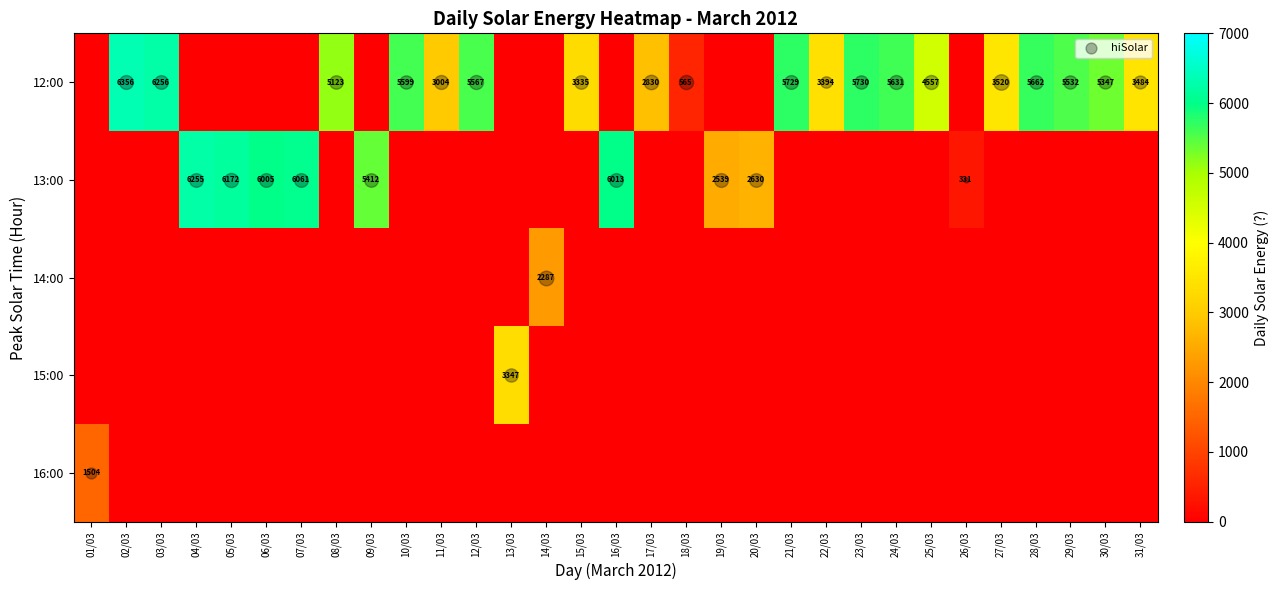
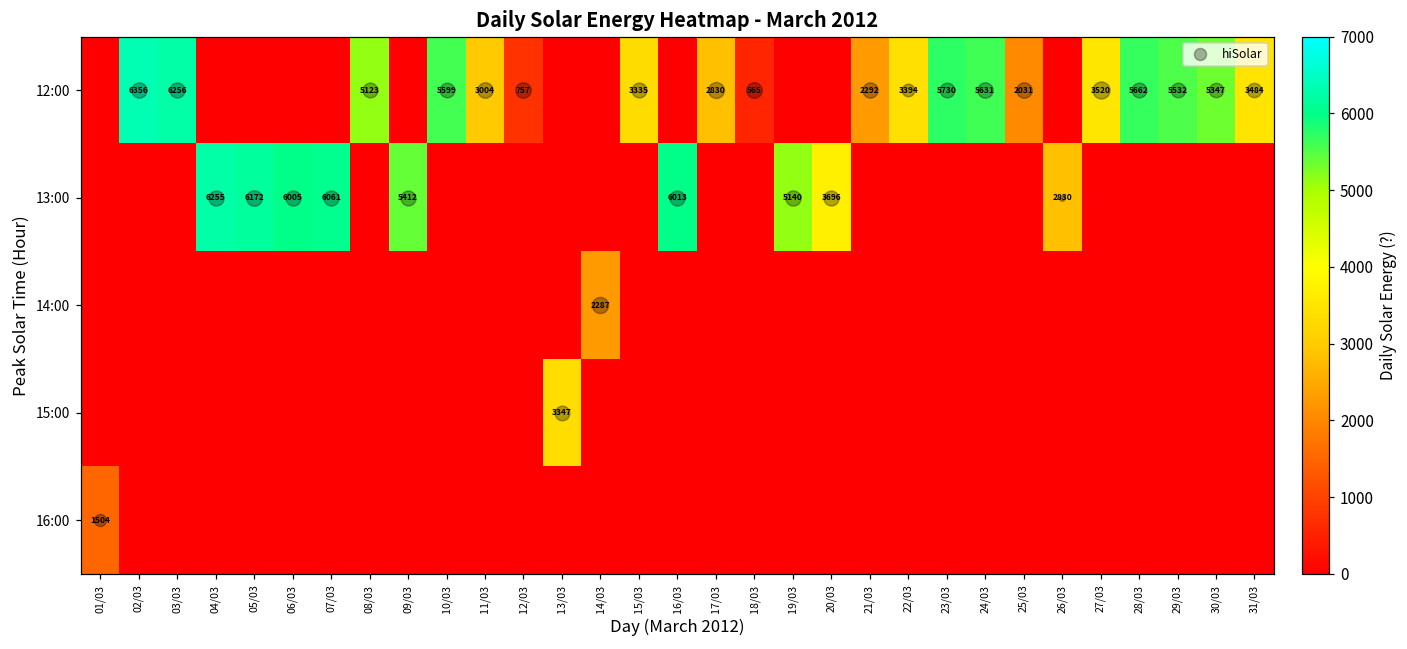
12:00, 12/03: 5567 -> 757
12:00, 21/03: 5729 -> 2292
12:00, 25/03: 4557 -> 2031
13:00, 19/03: 2539 -> 5140
13:00, 20/03: 2630 -> 3696
13:00, 26/03: 331 -> 2830
